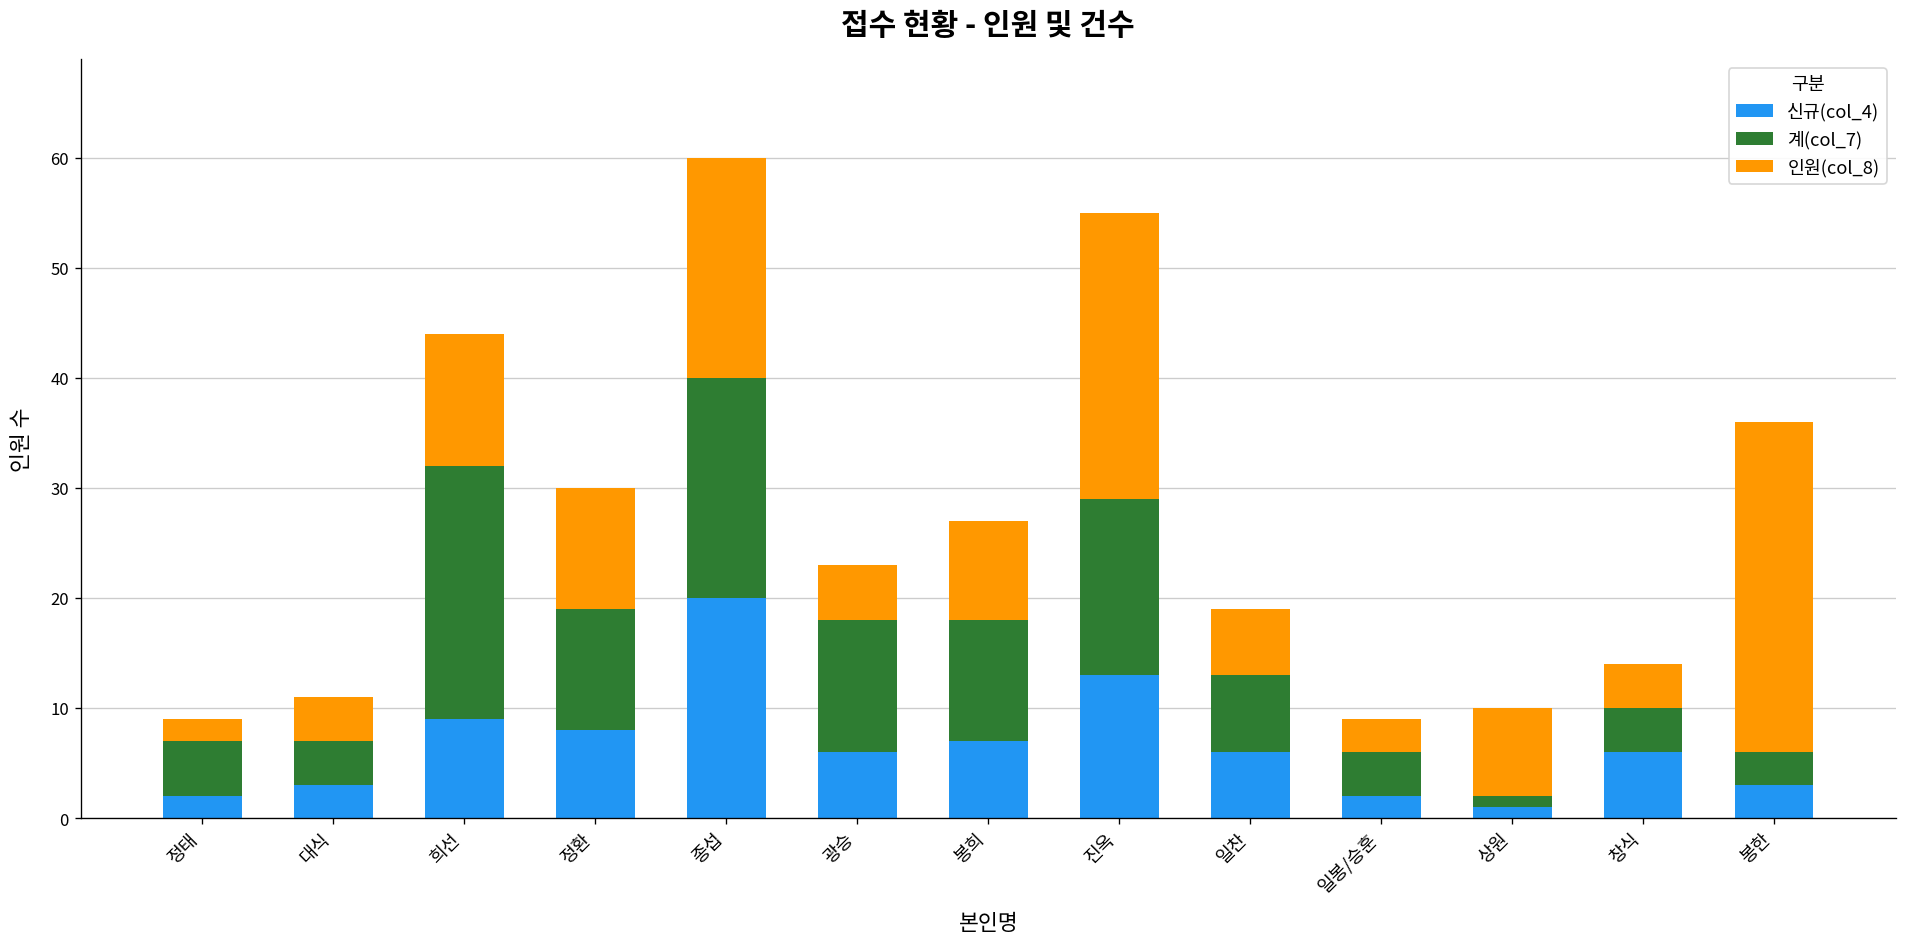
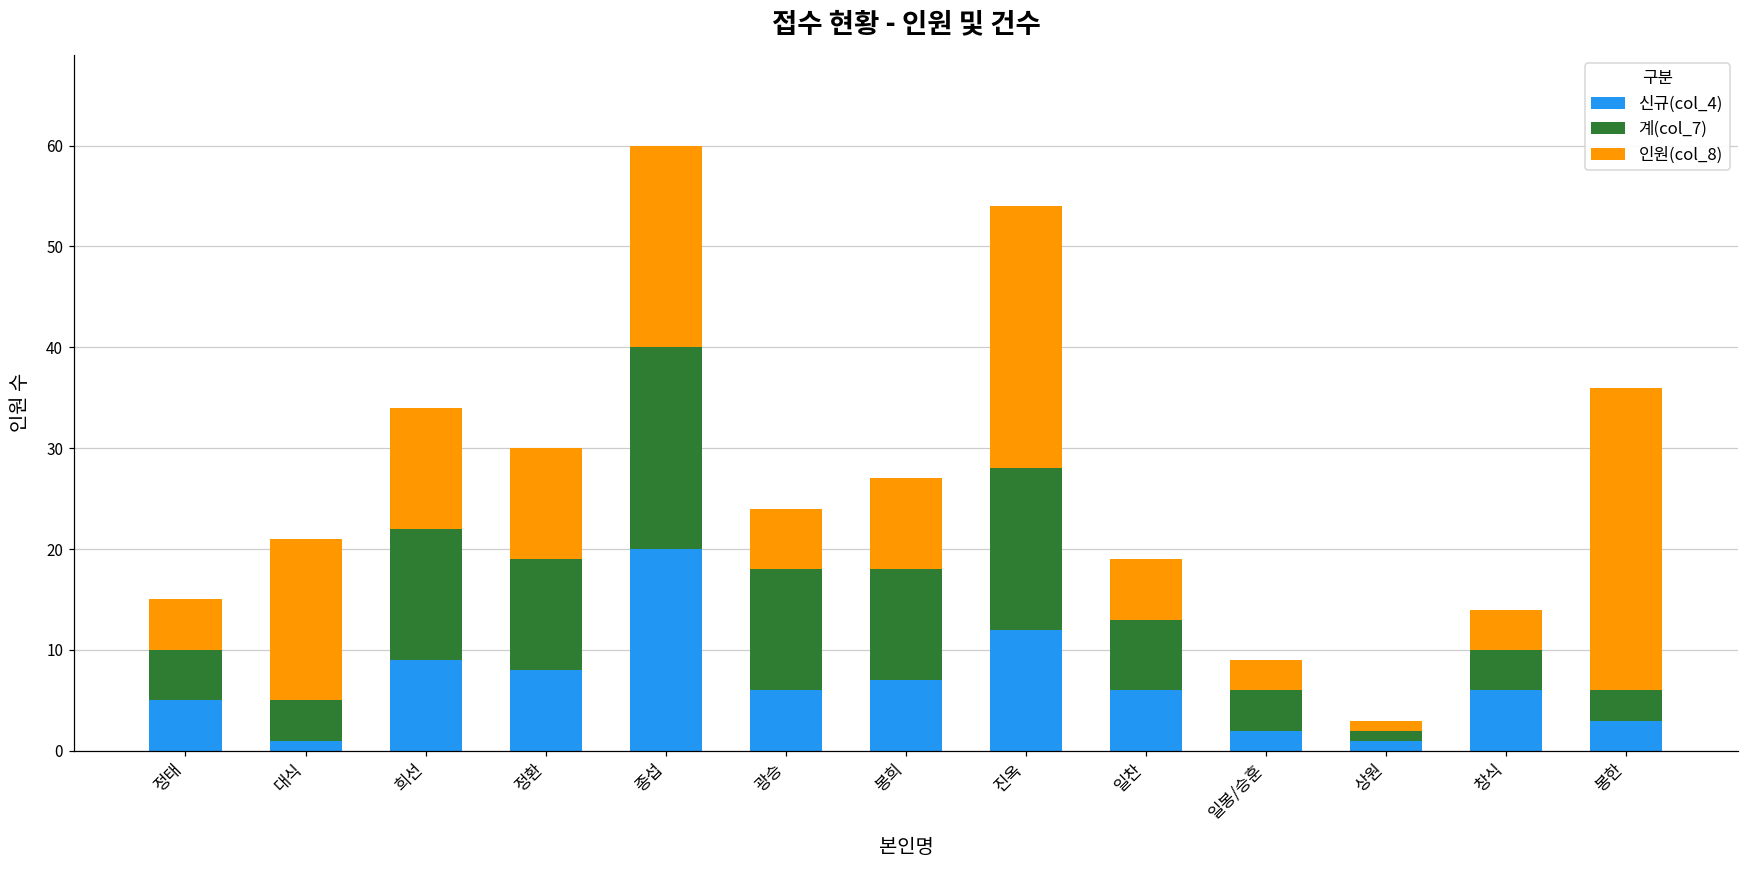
신규(col_4), 정태: 2 -> 5
인원(col_8), 정태: 2 -> 5
신규(col_4), 대식: 3 -> 1
인원(col_8), 대식: 4 -> 16
계(col_7), 희선: 23 -> 13
인원(col_8), 광승: 5 -> 6
신규(col_4), 진옥: 13 -> 12
인원(col_8), 상원: 8 -> 1
